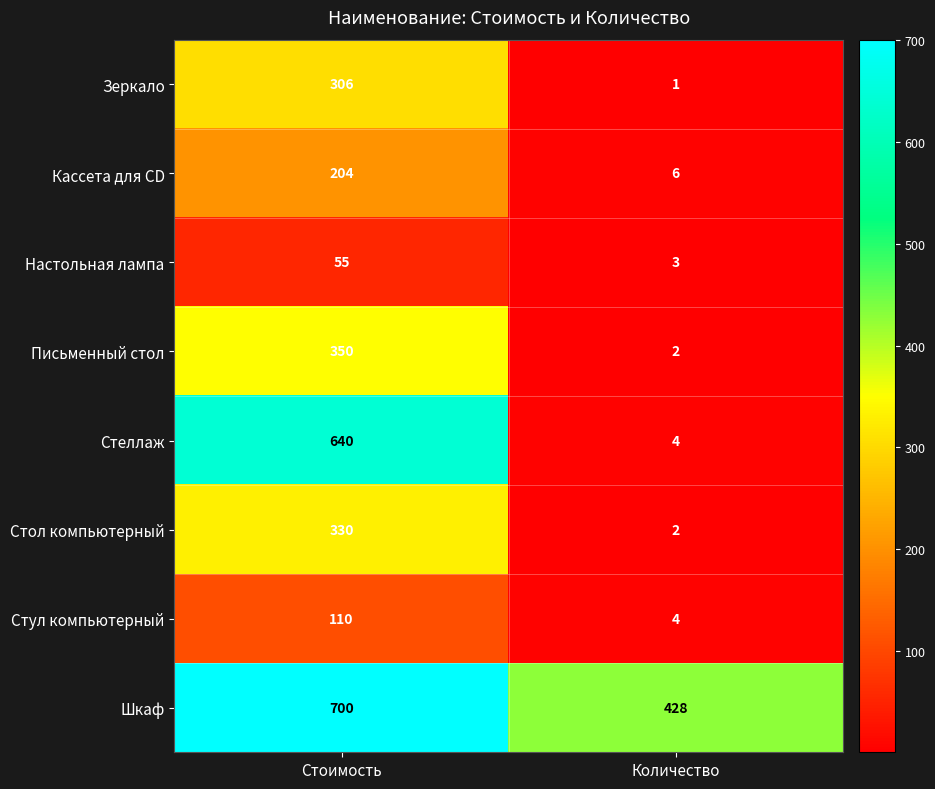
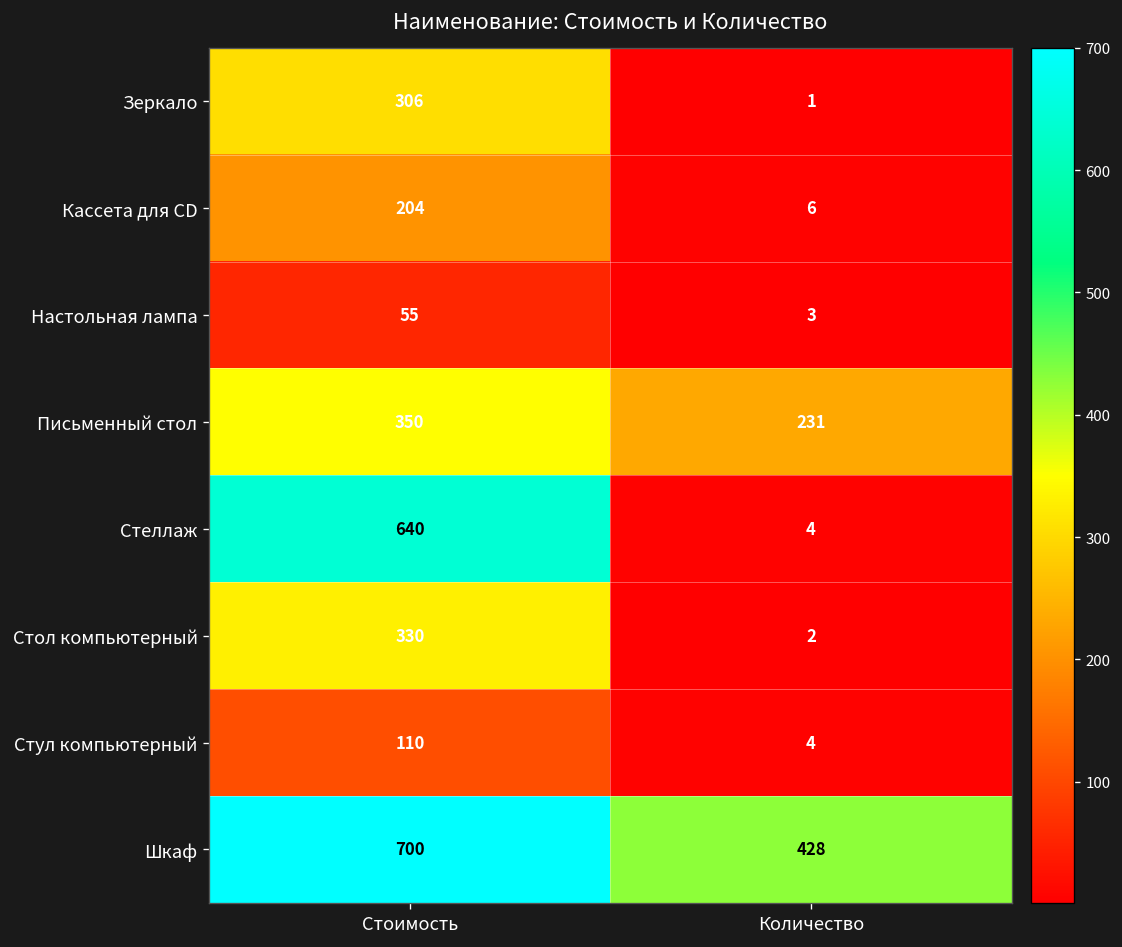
Письменный стол, Количество: 2 -> 231
